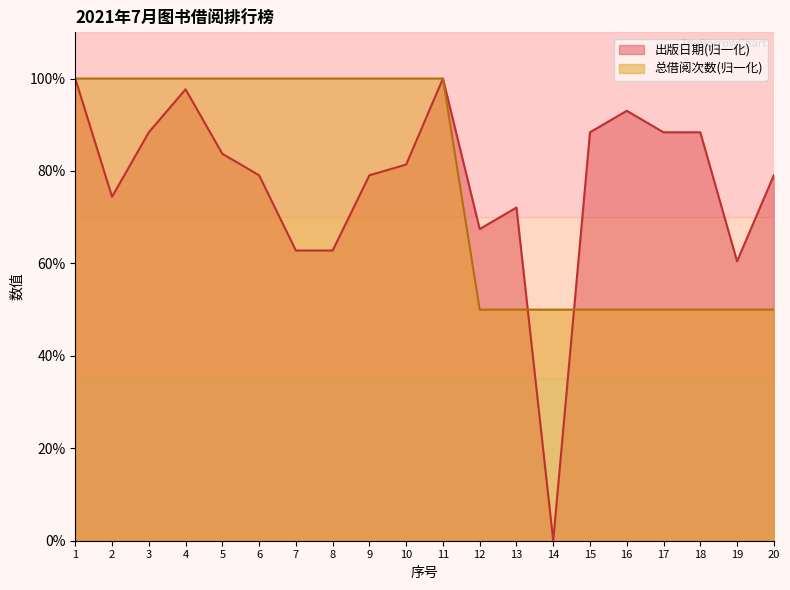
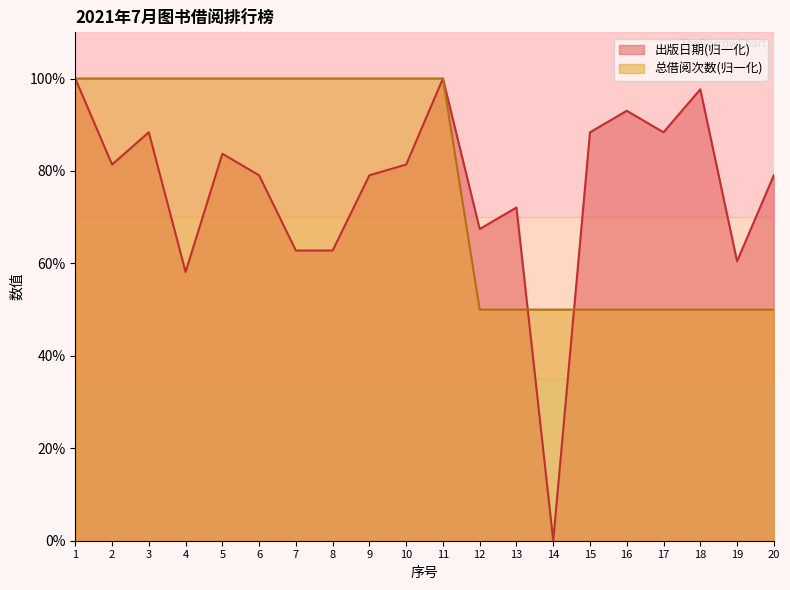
出版日期(归一化), 2: 74% -> 81%
出版日期(归一化), 4: 98% -> 58%
出版日期(归一化), 18: 88% -> 98%
